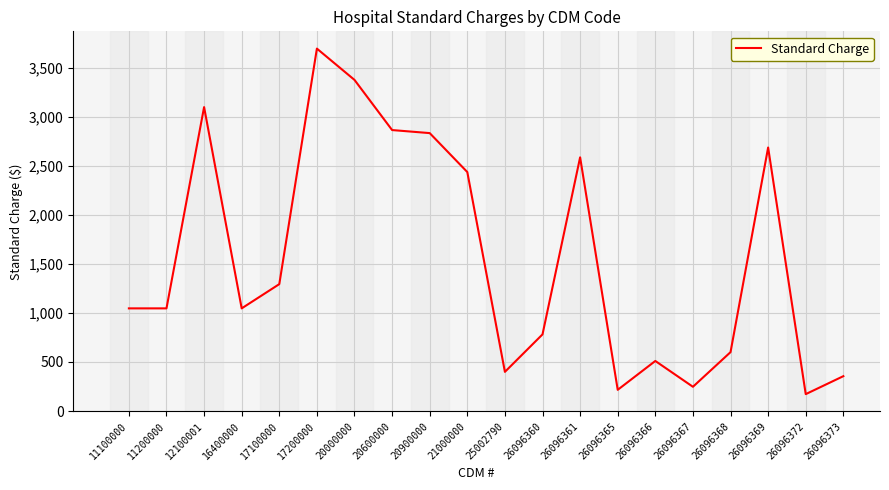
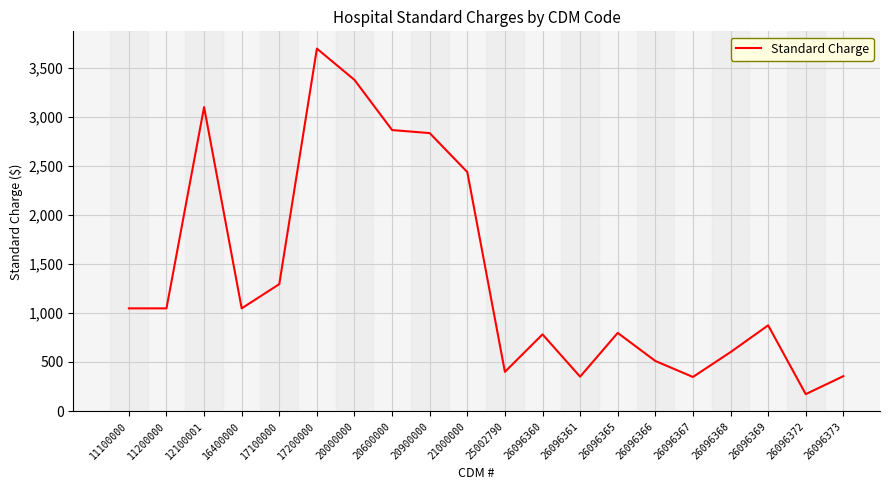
26096361: 2,600 -> 400
26096365: 200 -> 800
26096367: 200 -> 300
26096369: 2,700 -> 900
